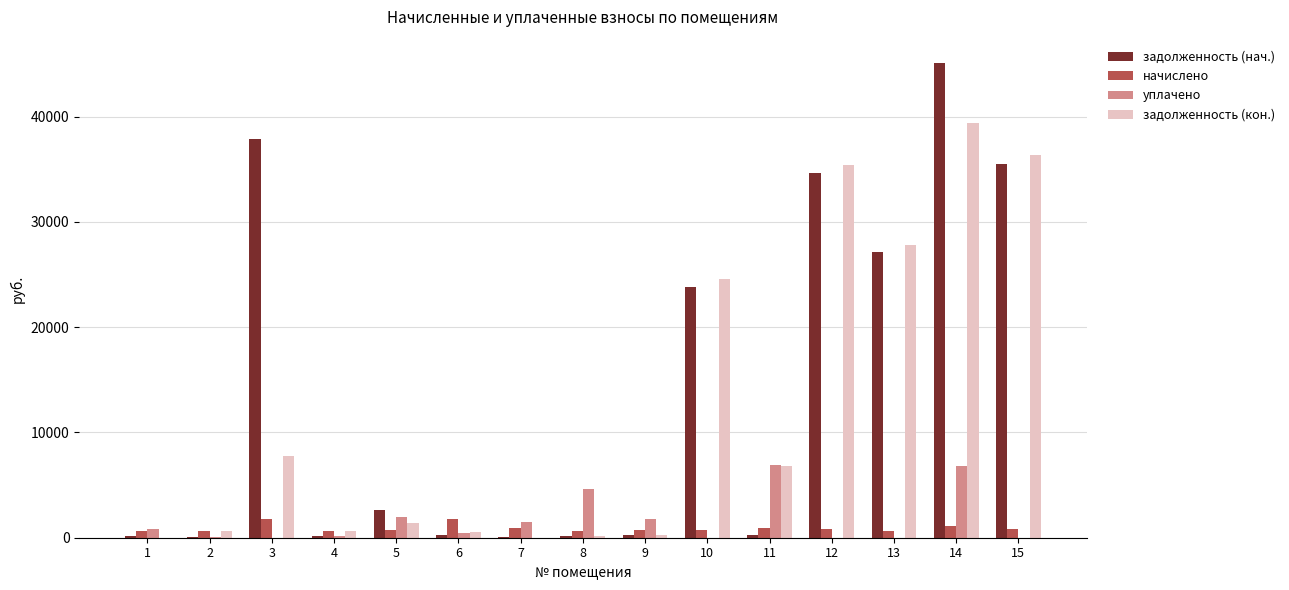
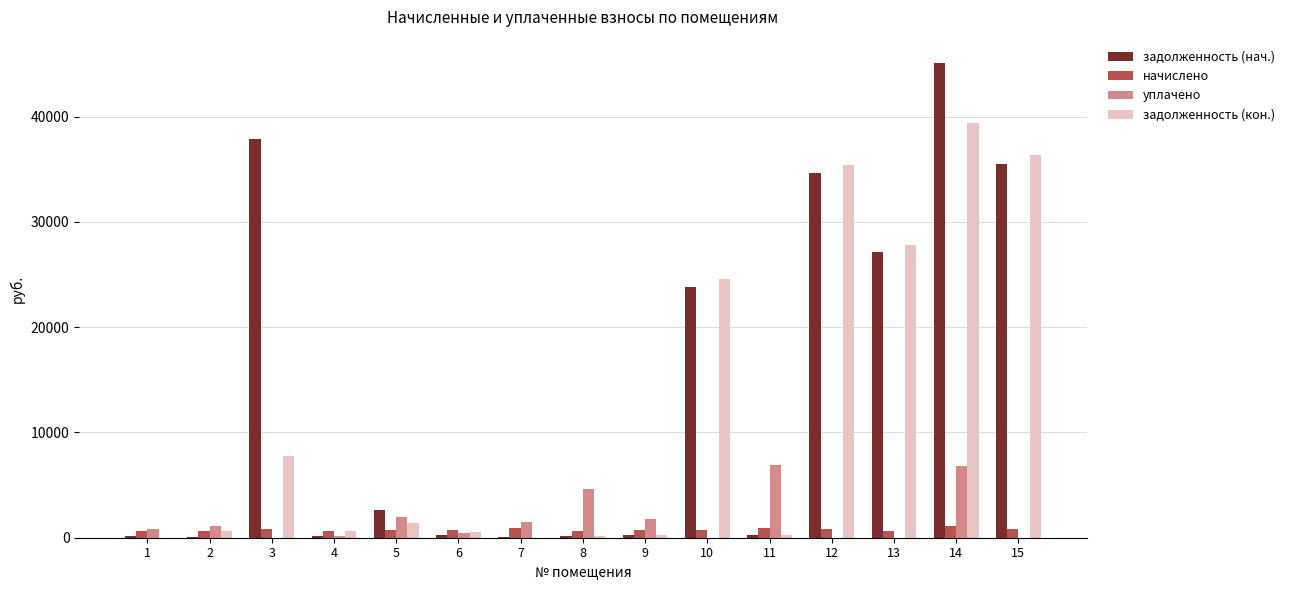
уплачено, 2: 100 -> 1100
начислено, 3: 1800 -> 800
начислено, 6: 1800 -> 800
задолженность (кон.), 11: 6800 -> 300
